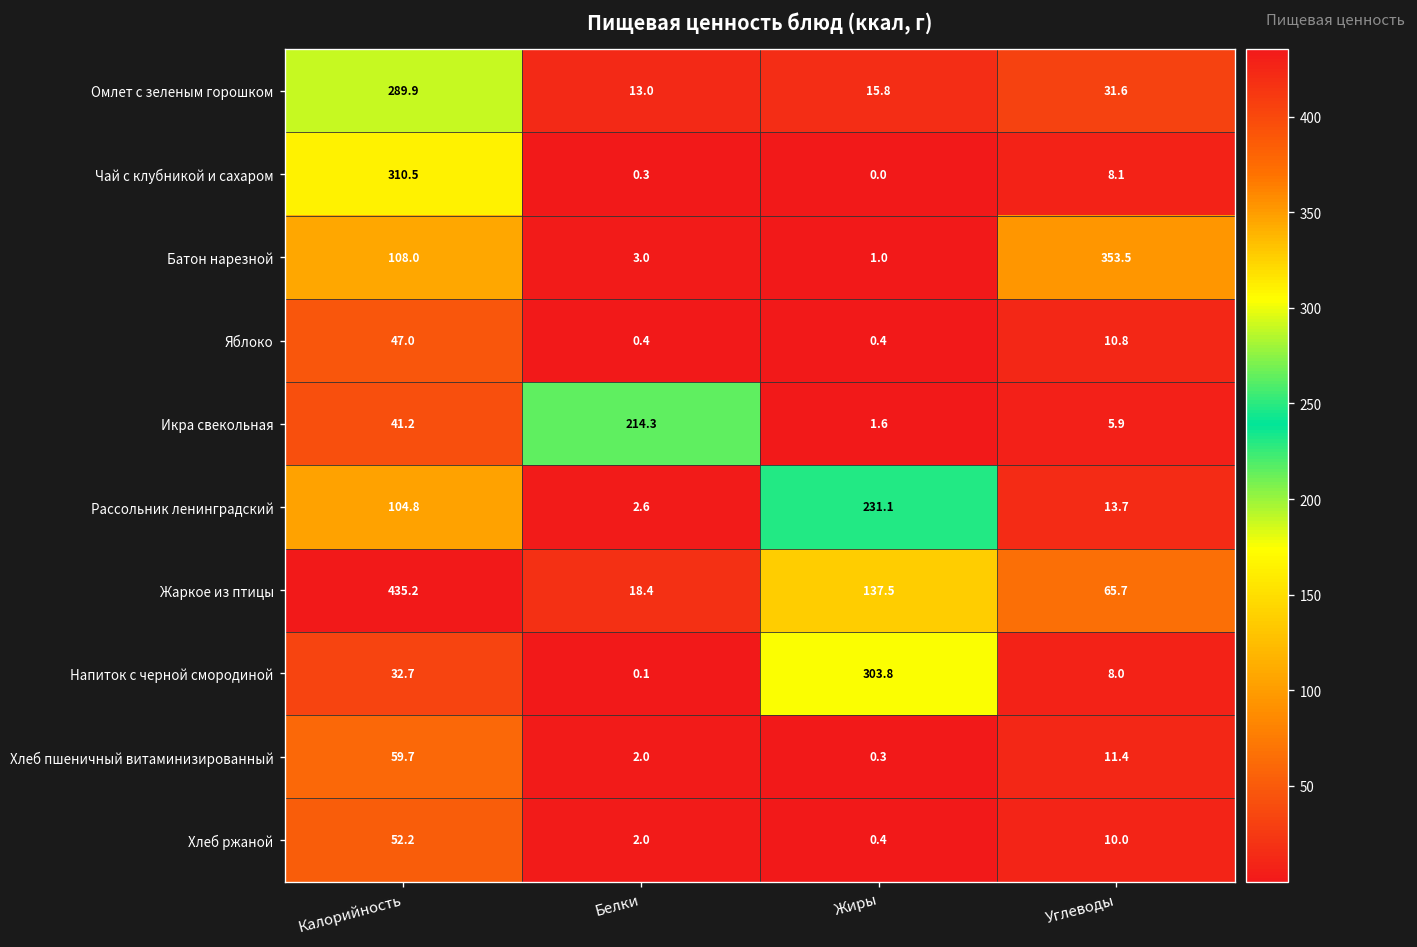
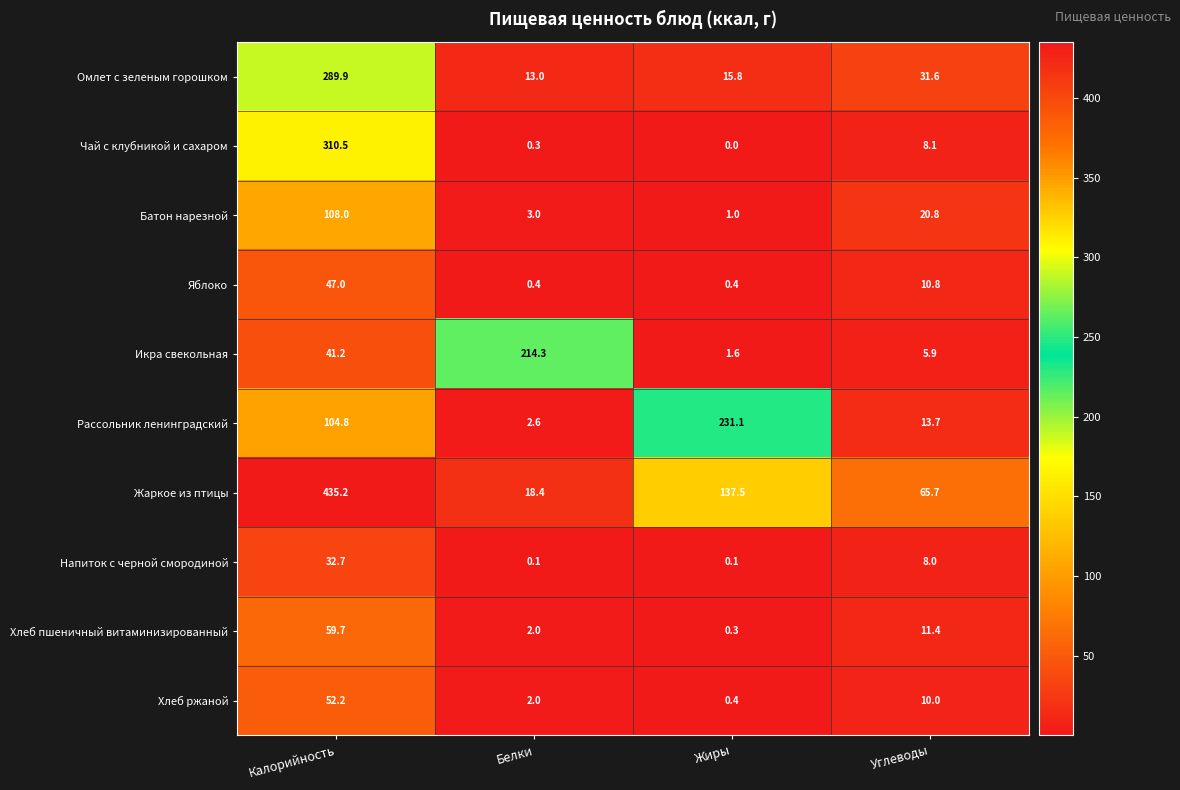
Батон нарезной, Углеводы: 353.5 -> 20.8
Напиток с черной смородиной, Жиры: 303.8 -> 0.1
